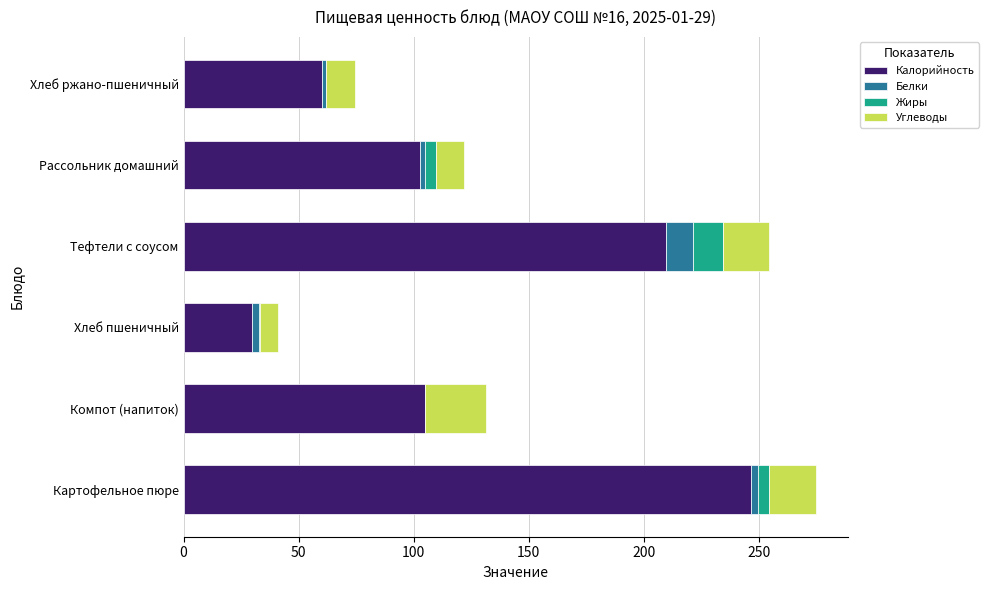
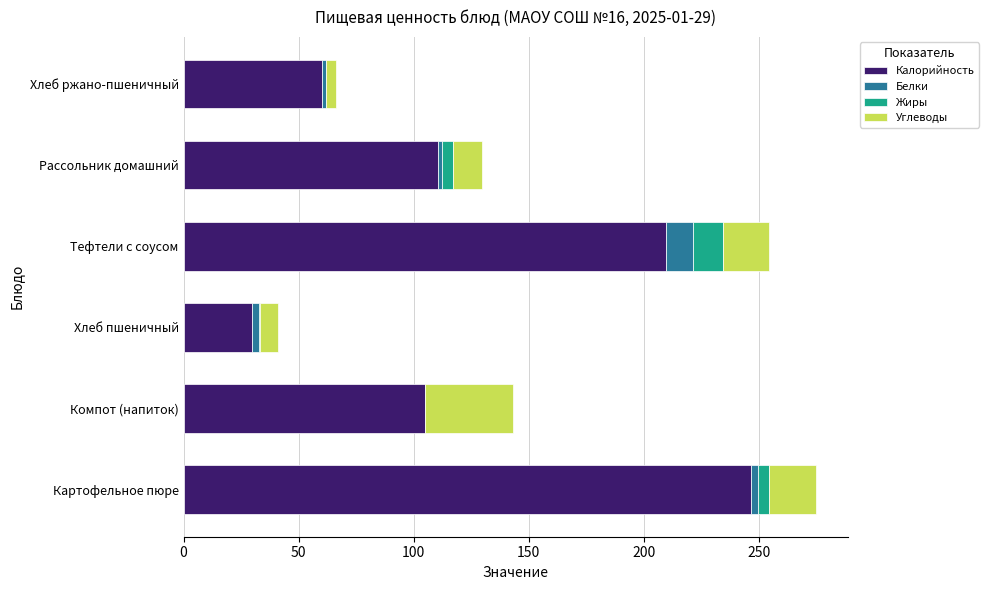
Углеводы, Хлеб ржано-пшеничный: 12 -> 4
Калорийность, Рассольник домашний: 103 -> 110
Углеводы, Компот (напиток): 26 -> 38
